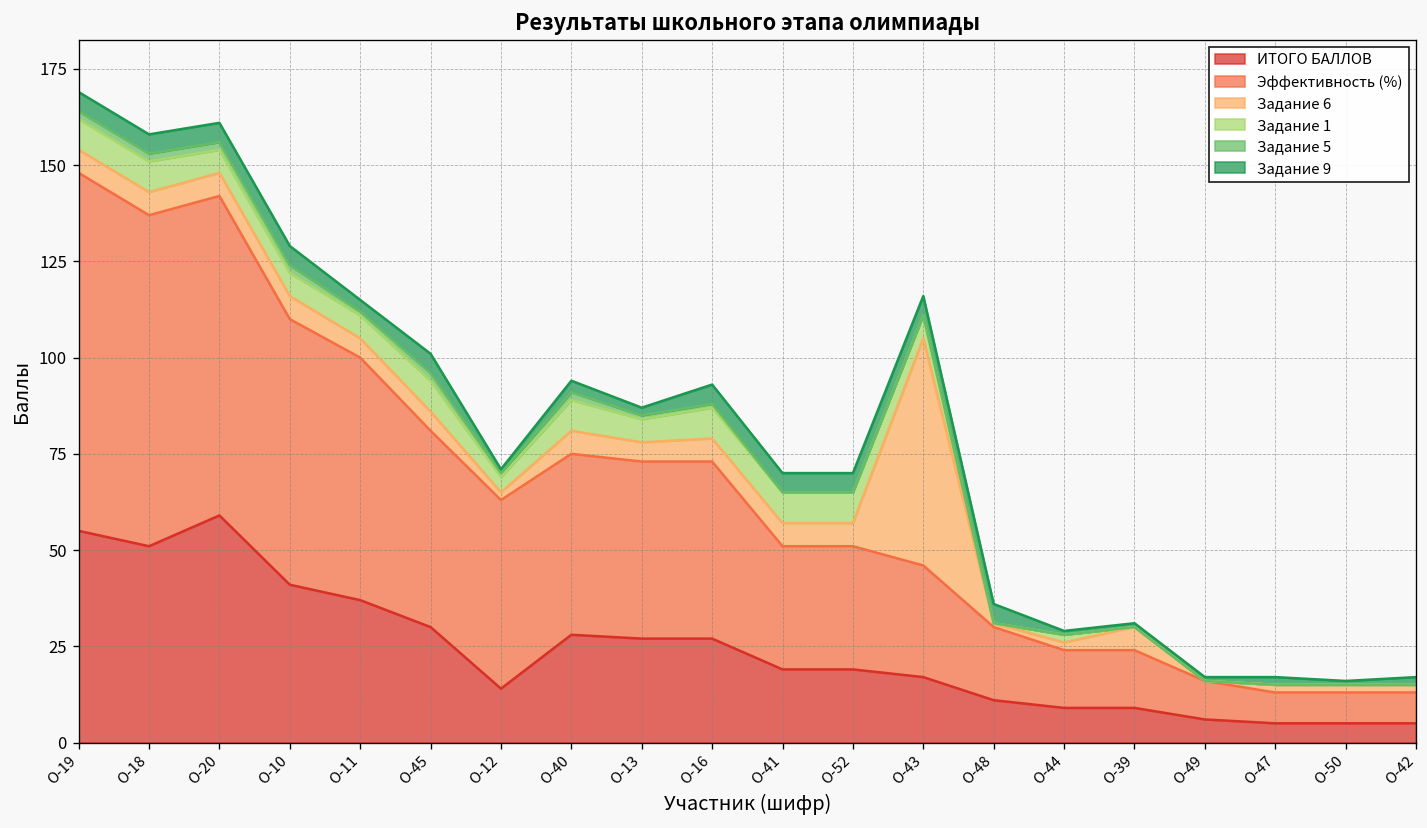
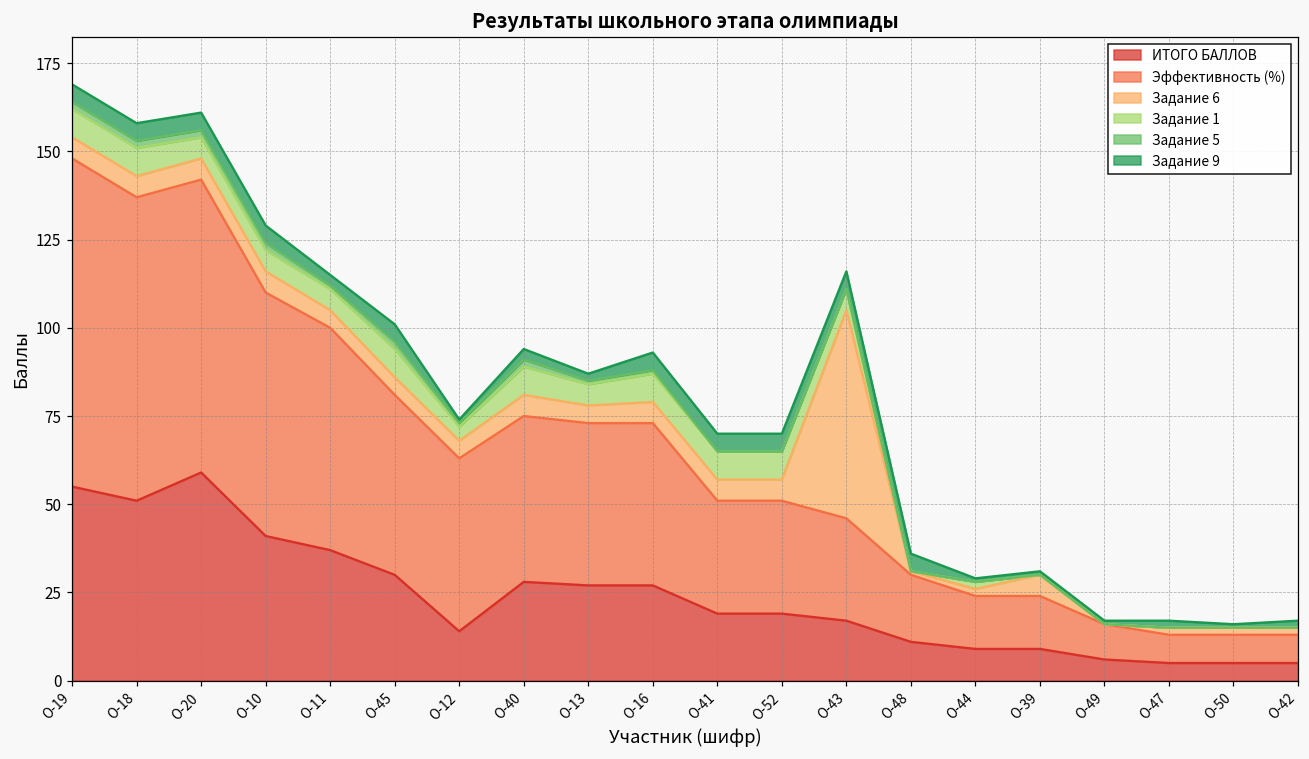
Задание 6, О-12: 2 -> 5
